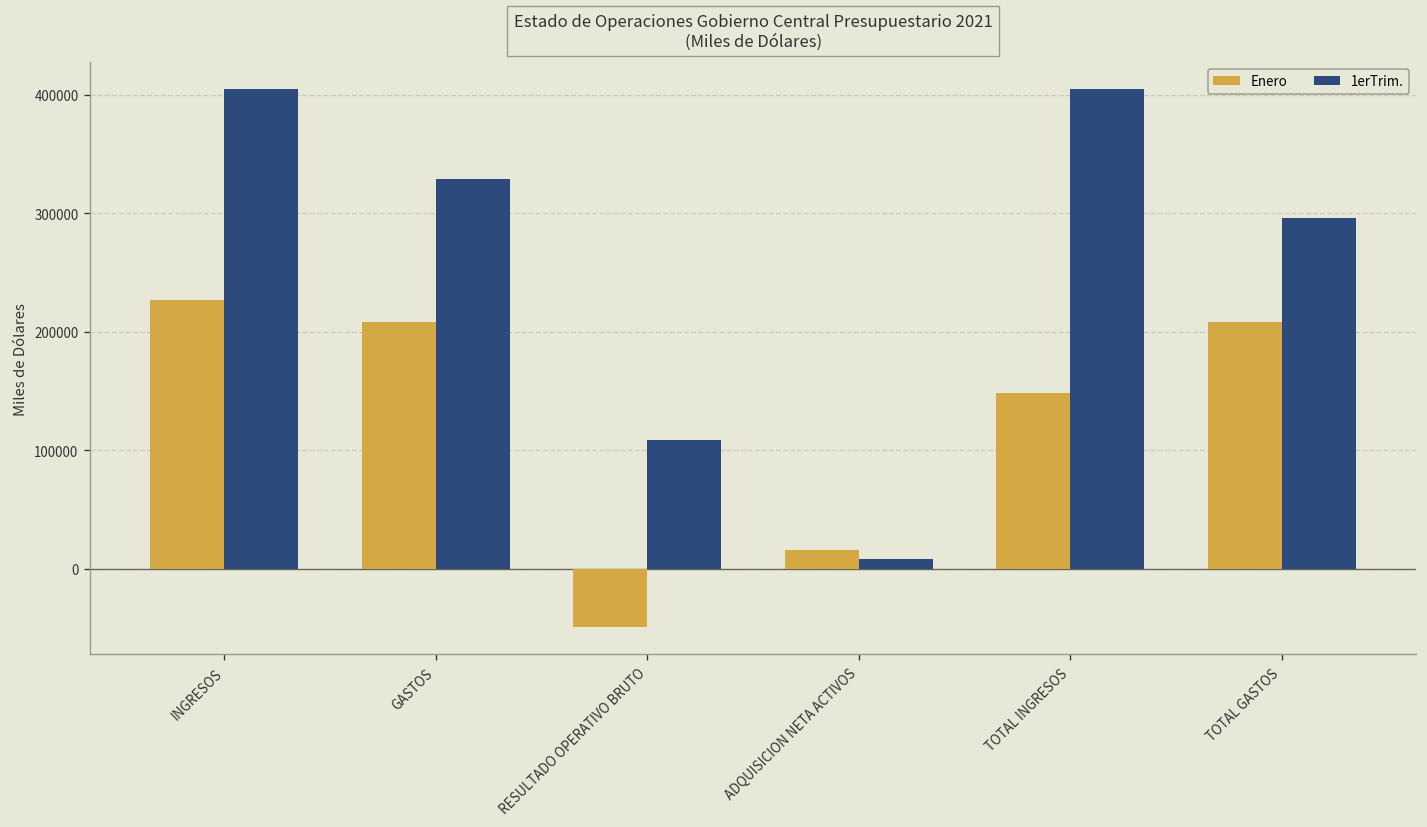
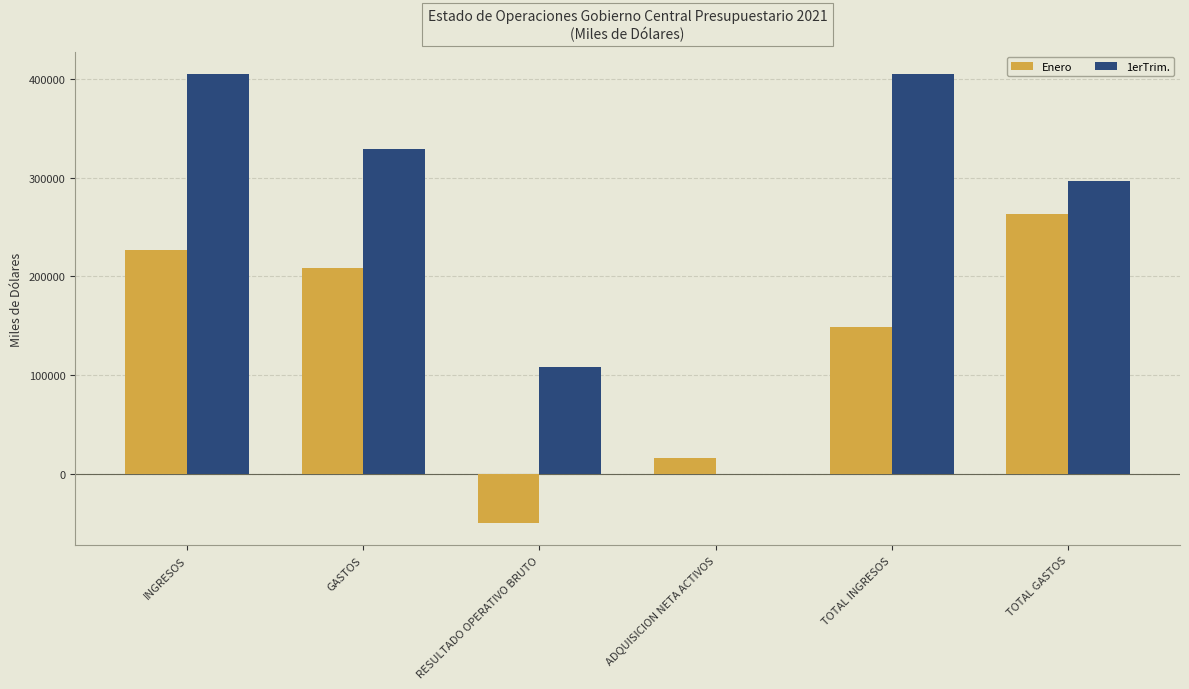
1erTrim., ADQUISICION NETA ACTIVOS: 10000 -> 0
Enero, TOTAL GASTOS: 210000 -> 260000
